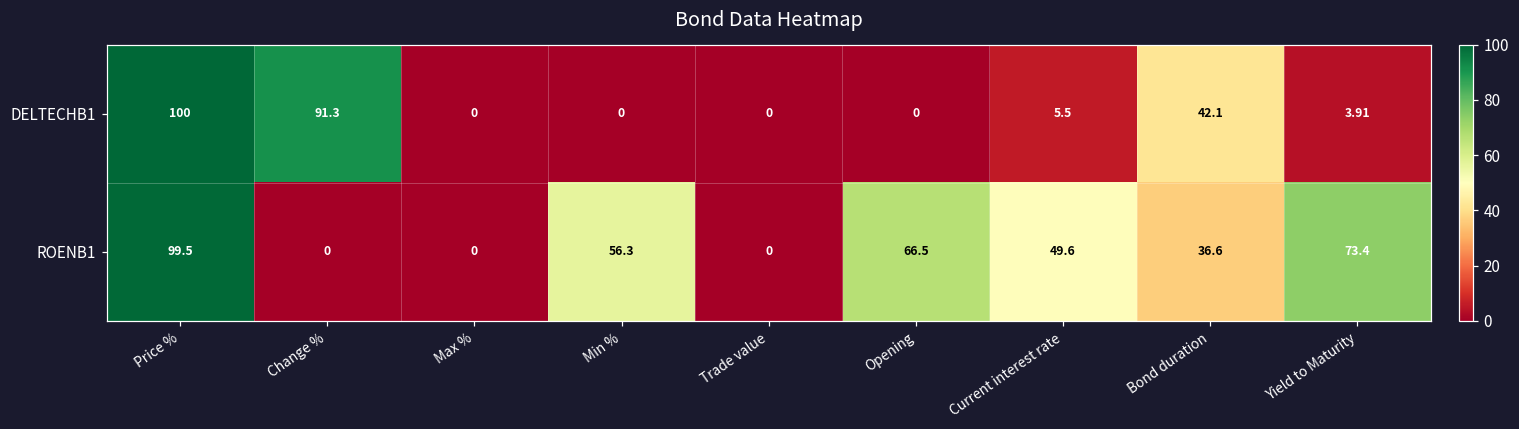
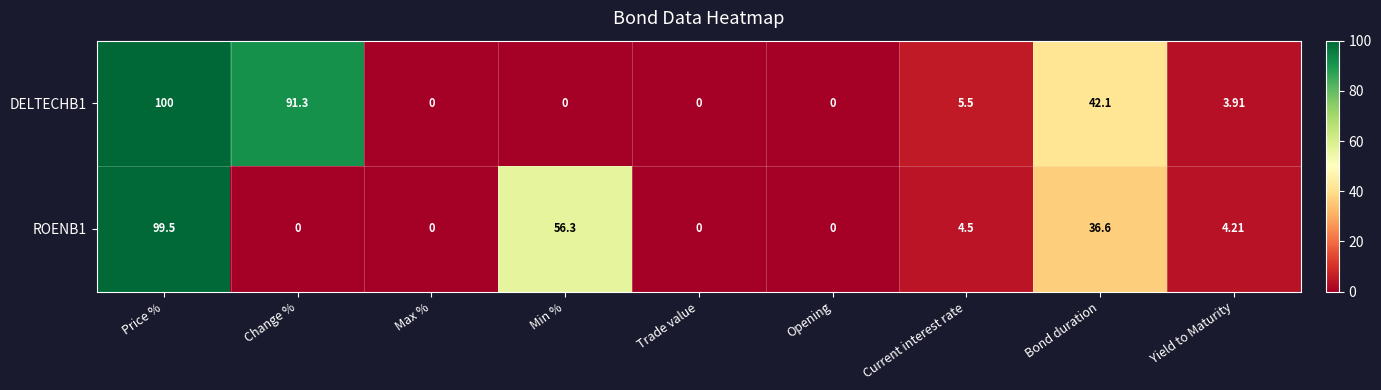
ROENB1, Opening: 66.5 -> 0
ROENB1, Current interest rate: 49.6 -> 4.5
ROENB1, Yield to Maturity: 73.4 -> 4.21
